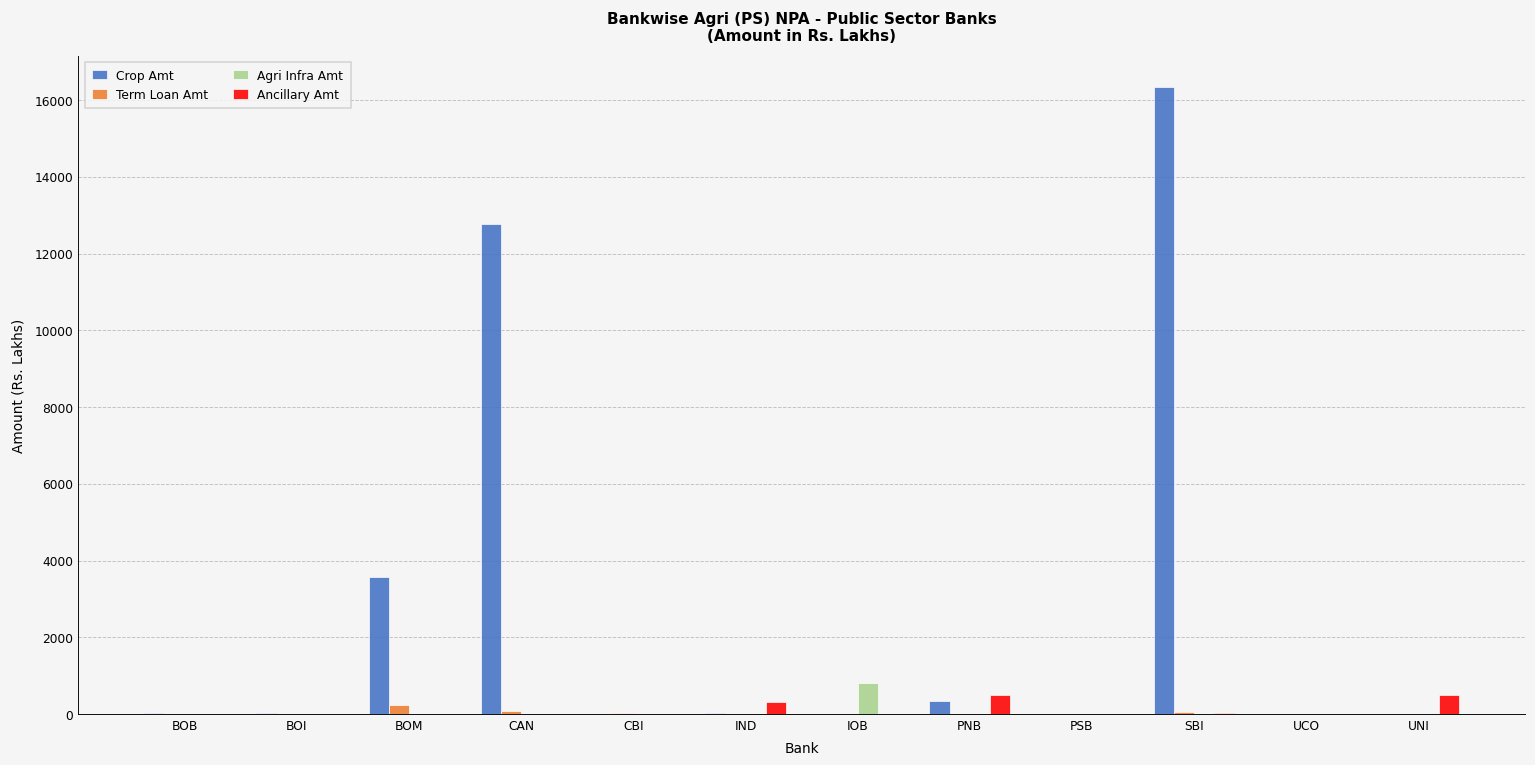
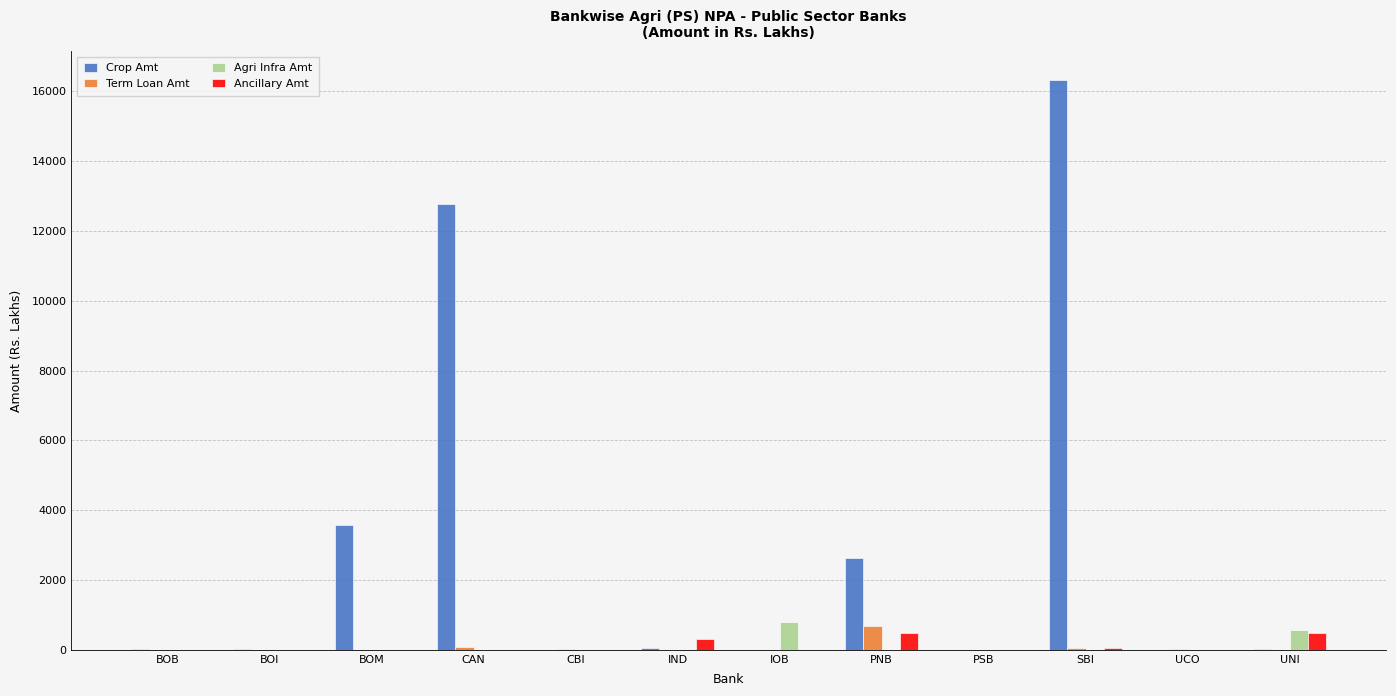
Term Loan Amt, BOM: 200 -> 0
Crop Amt, PNB: 300 -> 2600
Term Loan Amt, PNB: 0 -> 700
Agri Infra Amt, UNI: 0 -> 600
